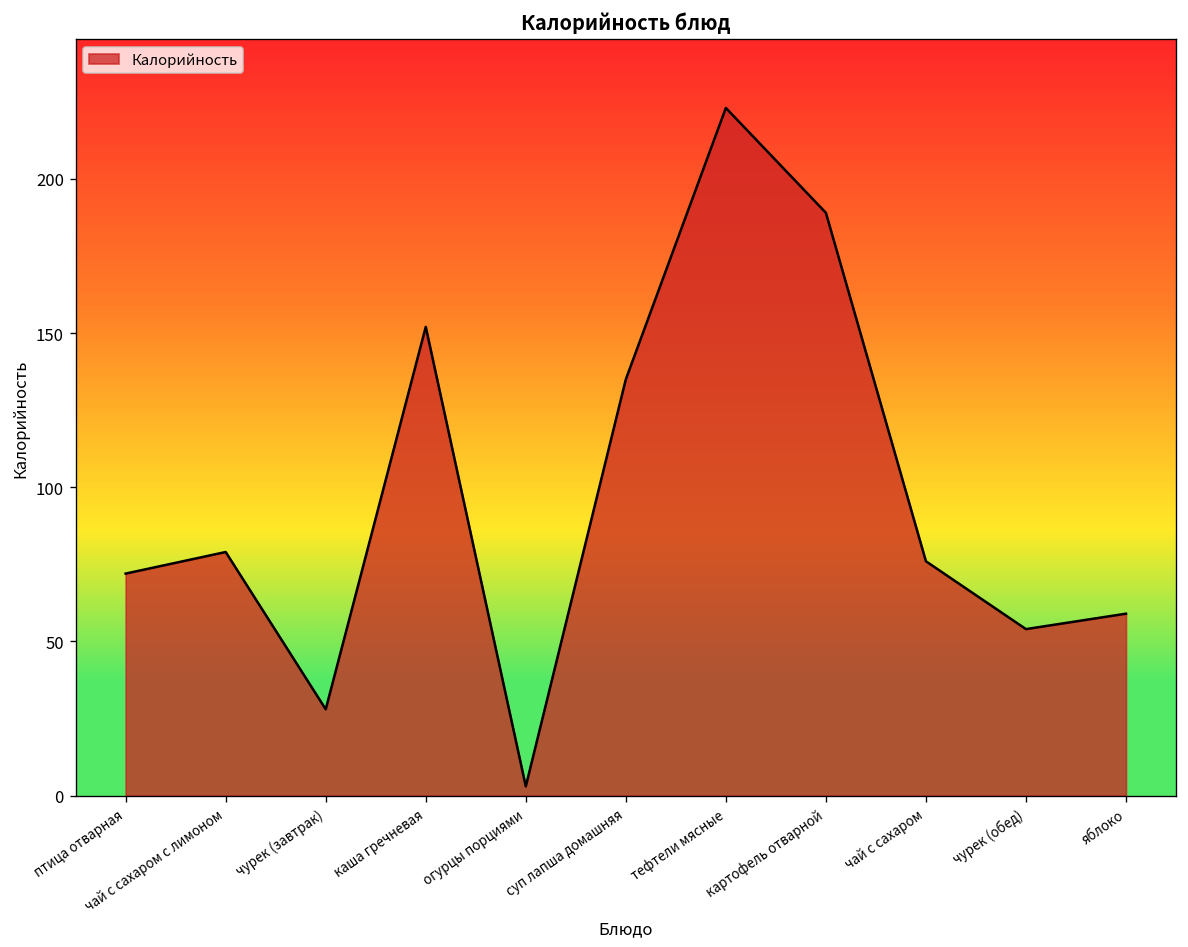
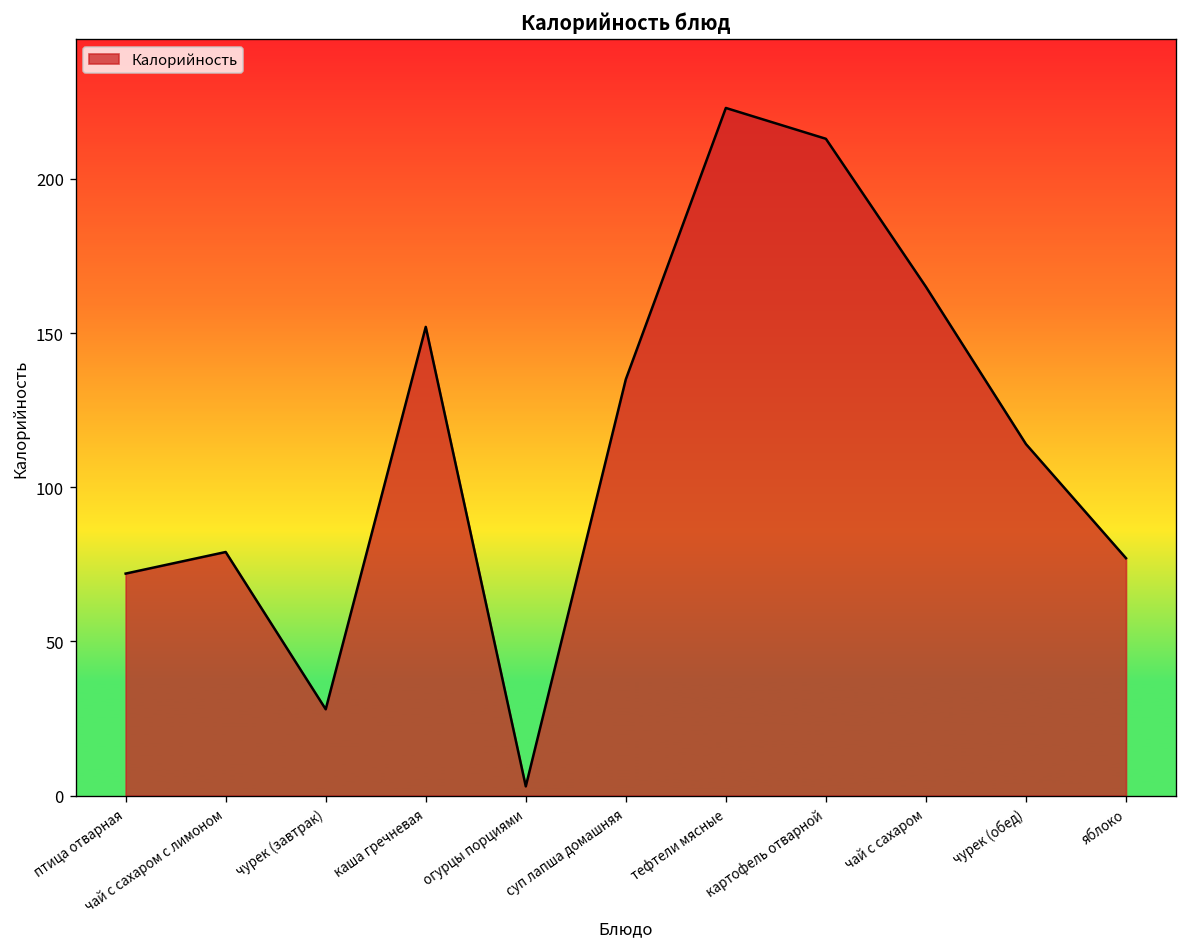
картофель отварной: 189 -> 213
чай с сахаром: 76 -> 165
чурек (обед): 54 -> 114
яблоко: 59 -> 77
